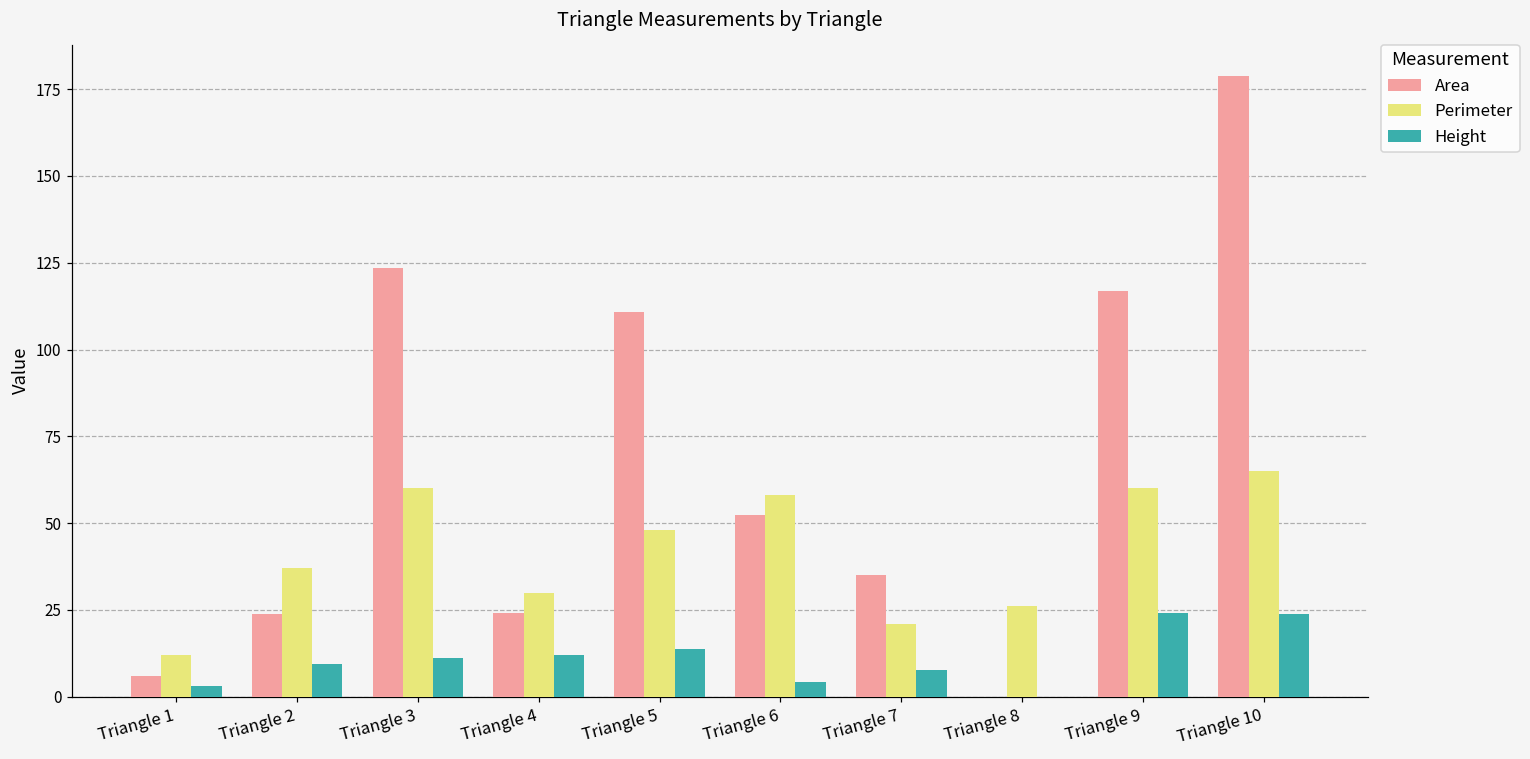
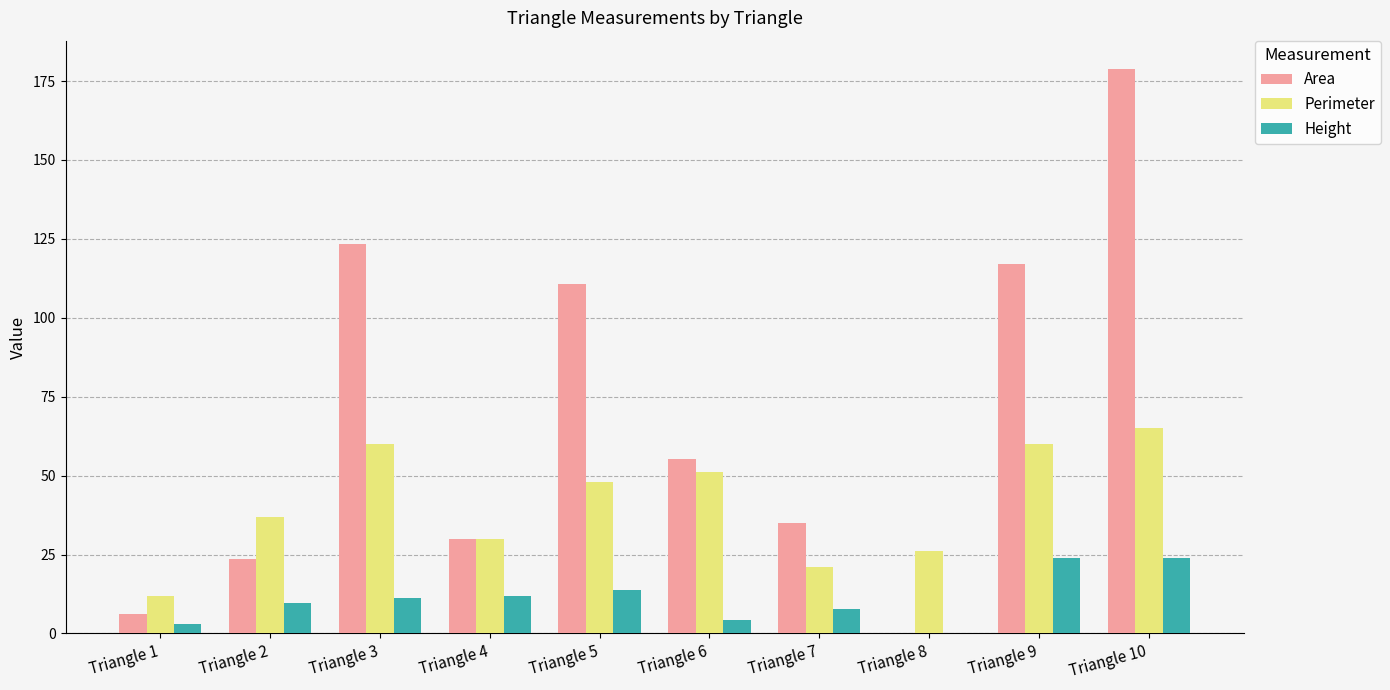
Area, Triangle 4: 24 -> 30
Area, Triangle 6: 52 -> 55
Perimeter, Triangle 6: 58 -> 51
